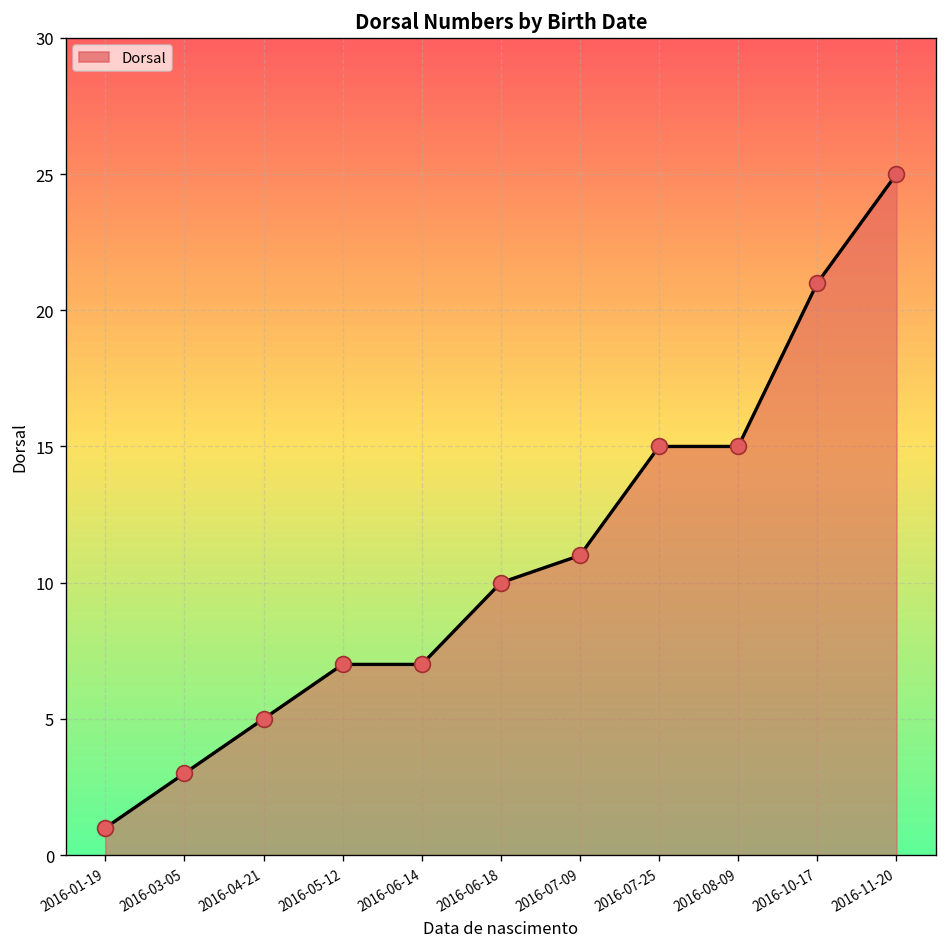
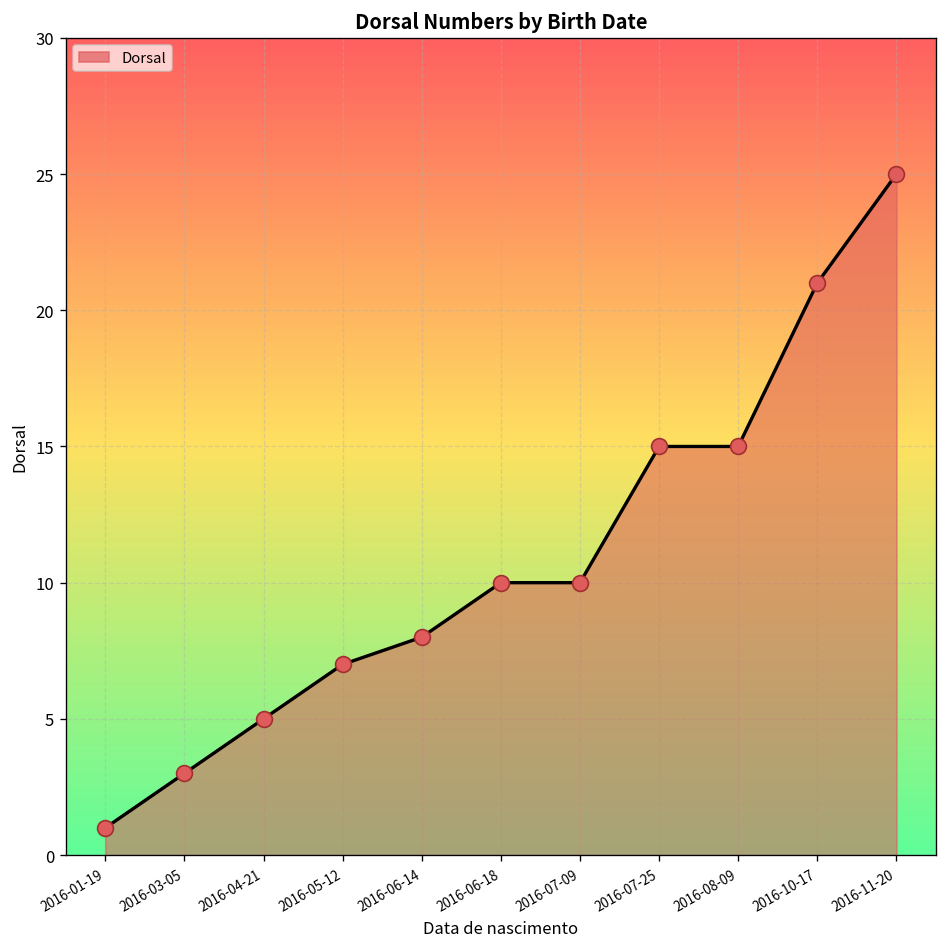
2016-06-14: 7 -> 8
2016-07-09: 11 -> 10
